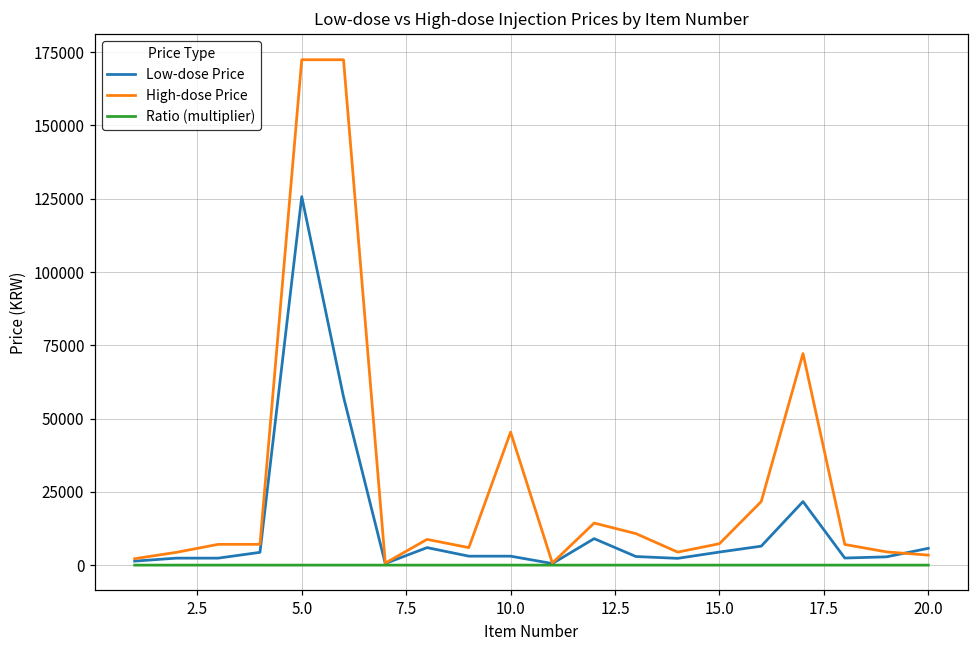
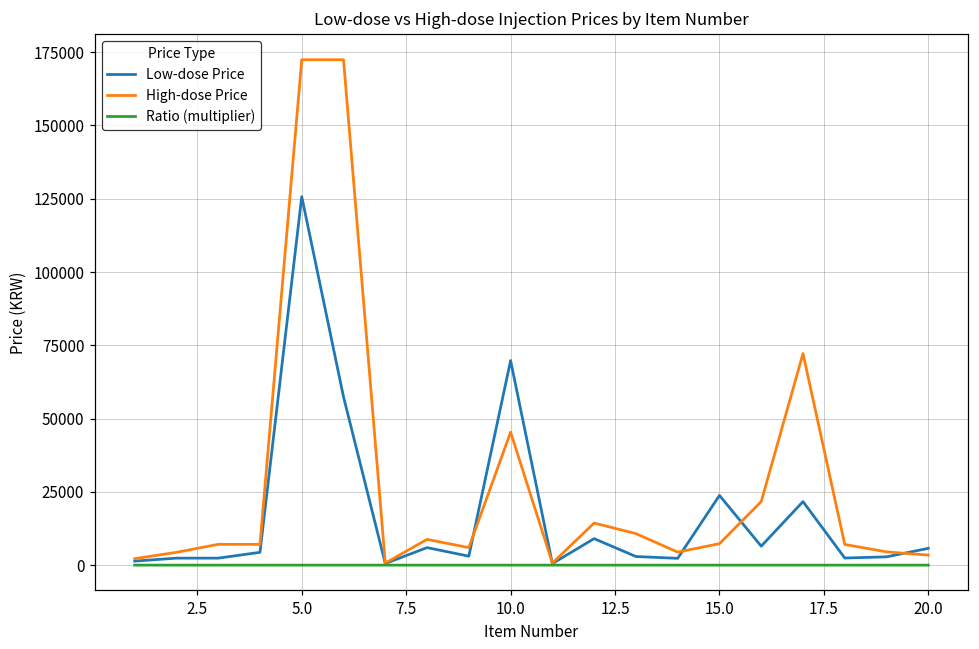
Low-dose Price, 10.0: 3000 -> 70000
Low-dose Price, 15.0: 4000 -> 24000
